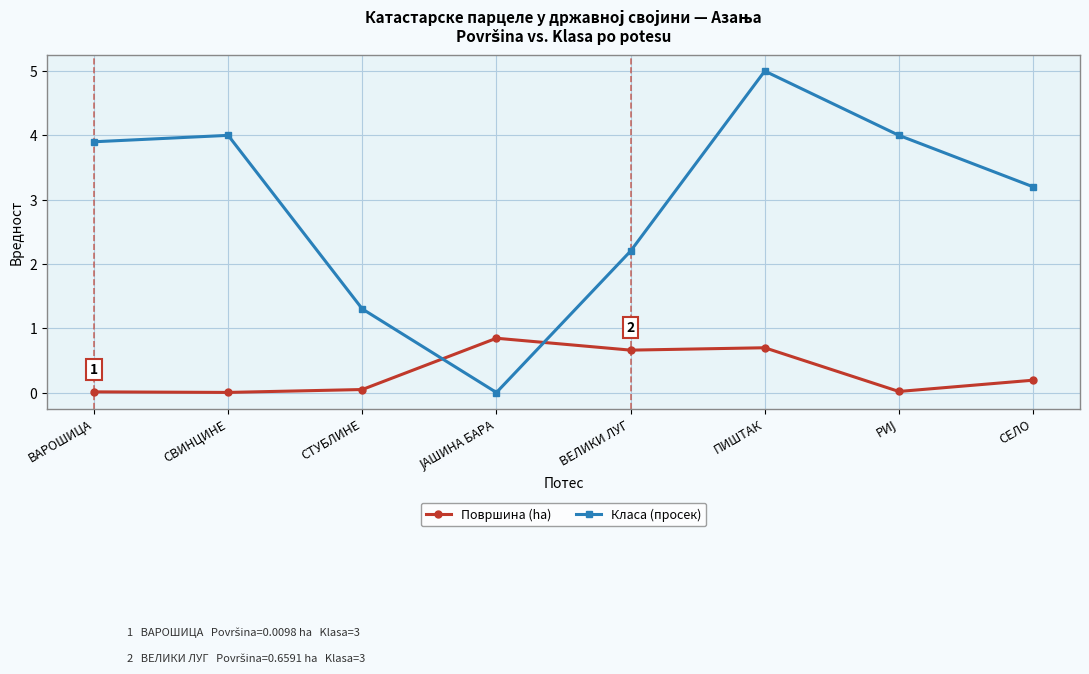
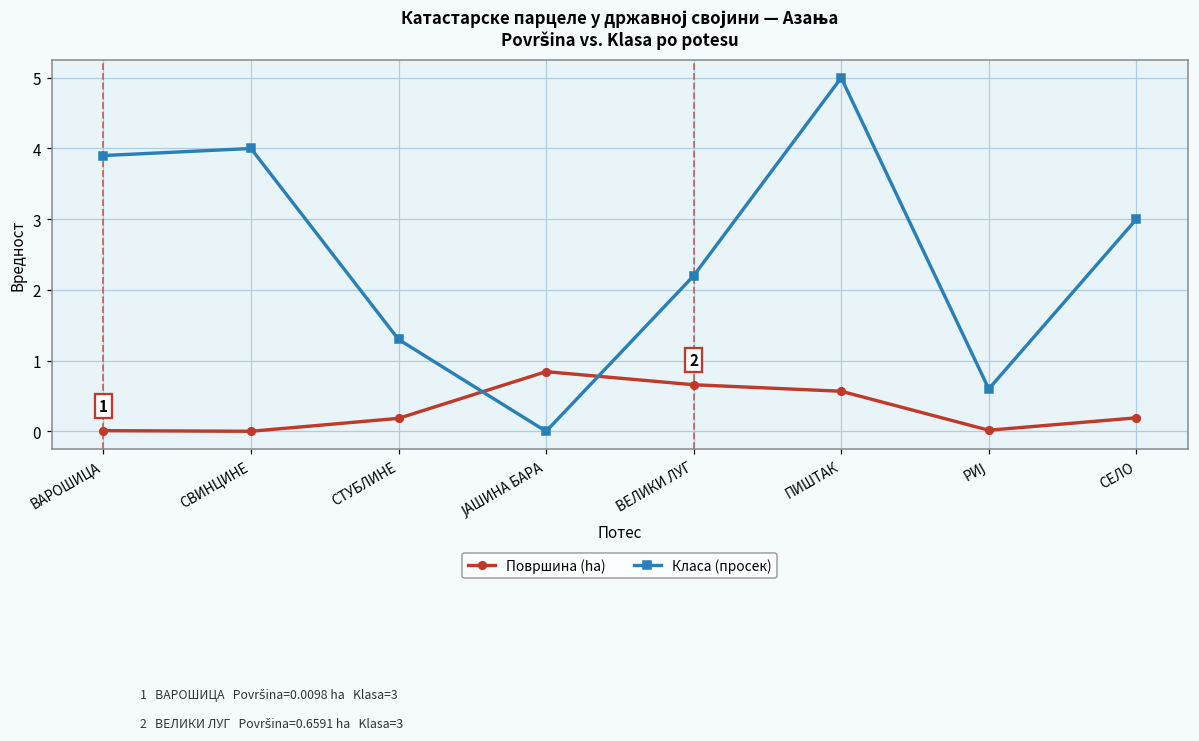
Површина (ha), СТУБЛИНЕ: 0.0 -> 0.2
Површина (ha), ПИШТАК: 0.7 -> 0.6
Класа (просек), РИЈ: 4.0 -> 0.6
Класа (просек), СЕЛО: 3.2 -> 3.0
